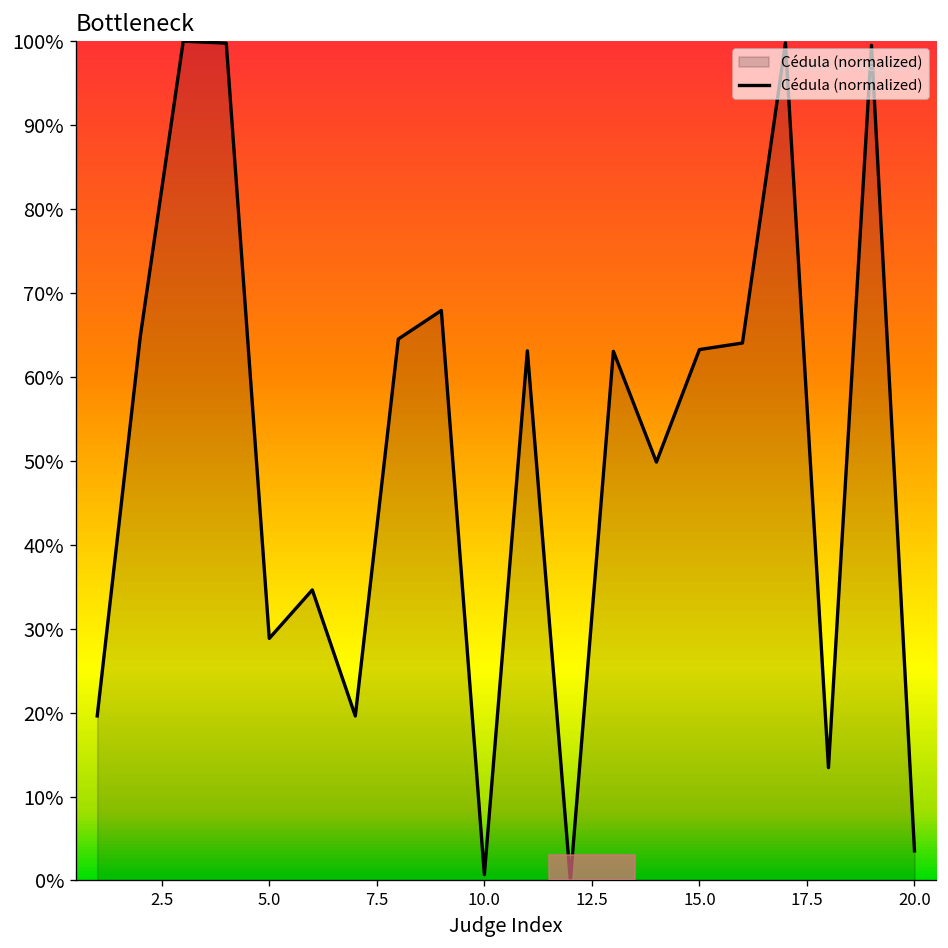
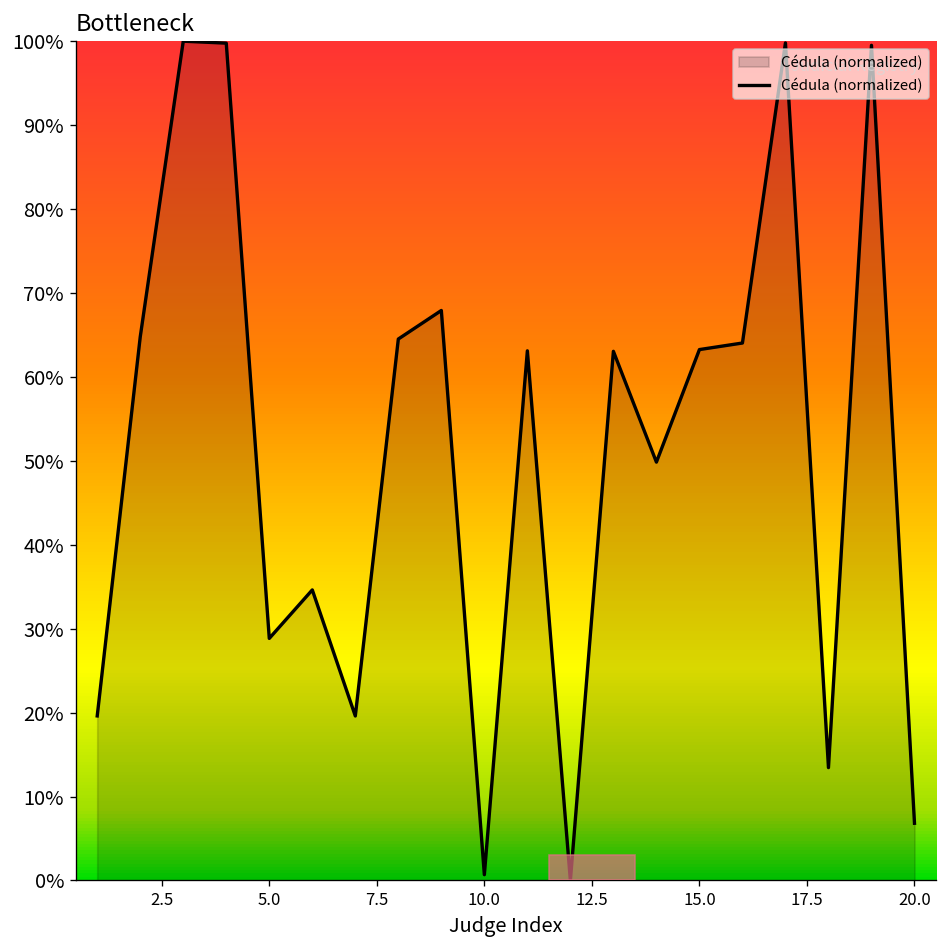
20.0: 4% -> 7%
